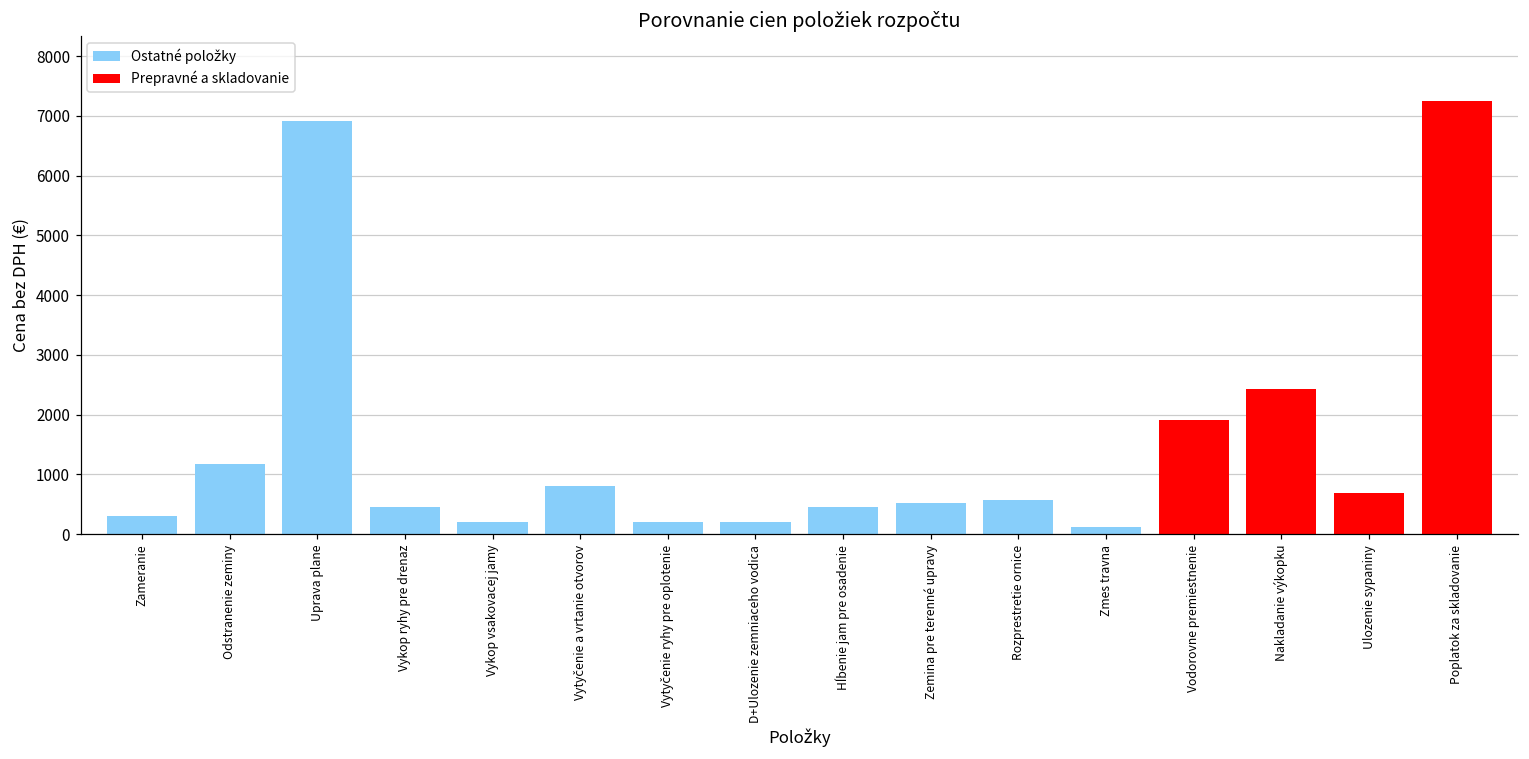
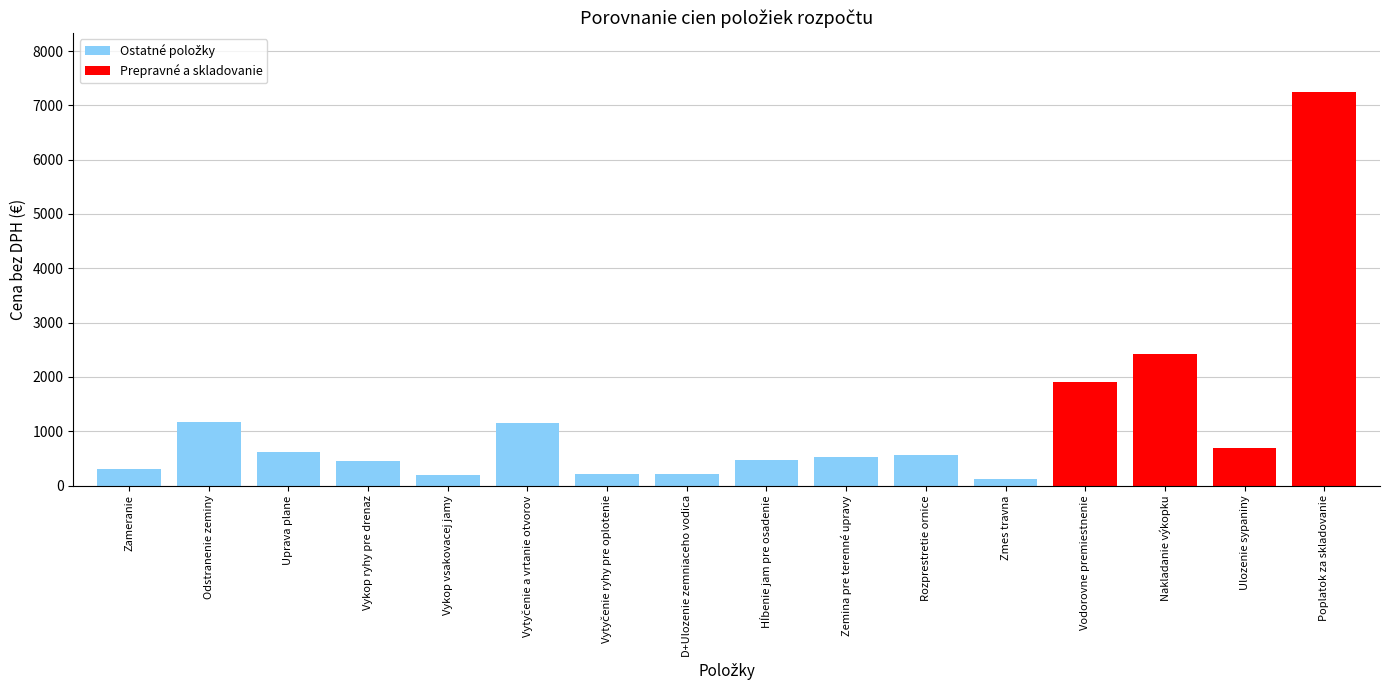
Uprava plane: 6900 -> 600
Vytyčenie a vrtanie otvorov: 800 -> 1200
